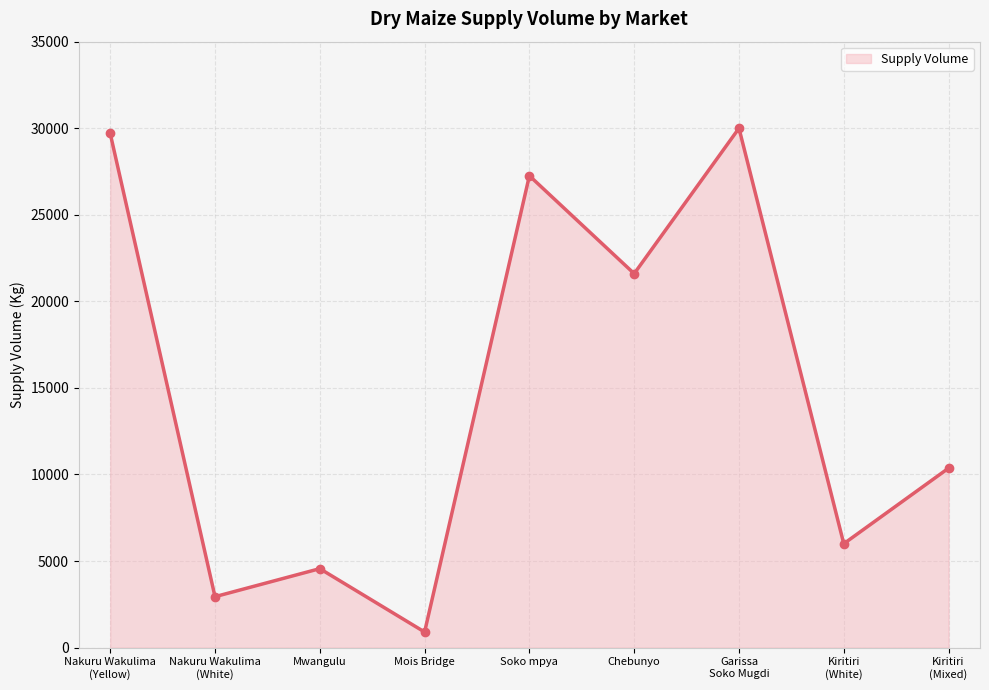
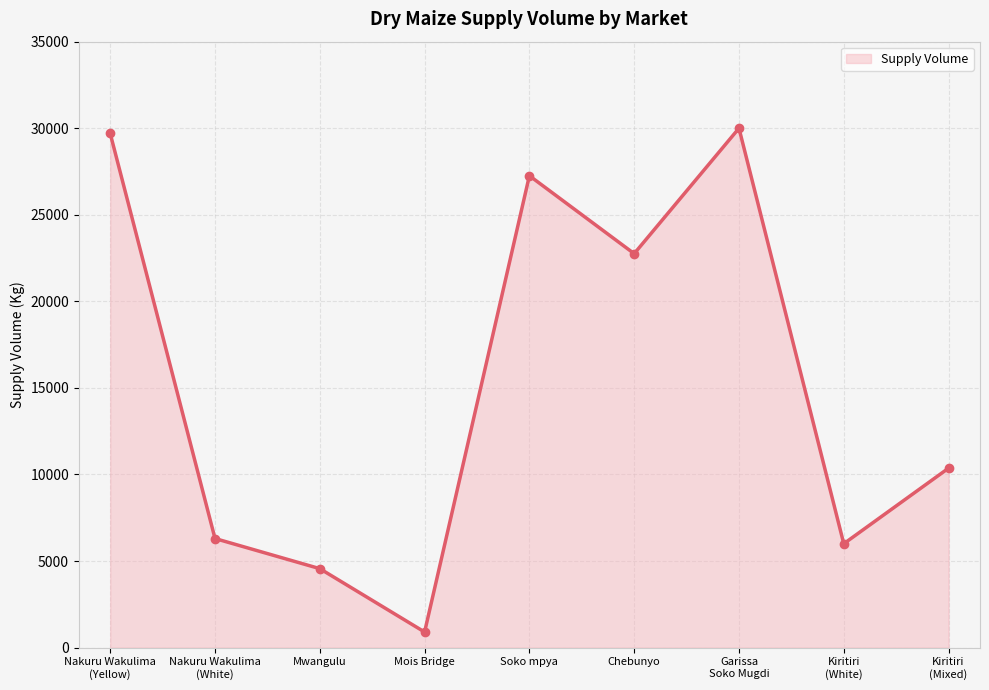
Nakuru Wakulima (White): 2900 -> 6300
Chebunyo: 21600 -> 22800
